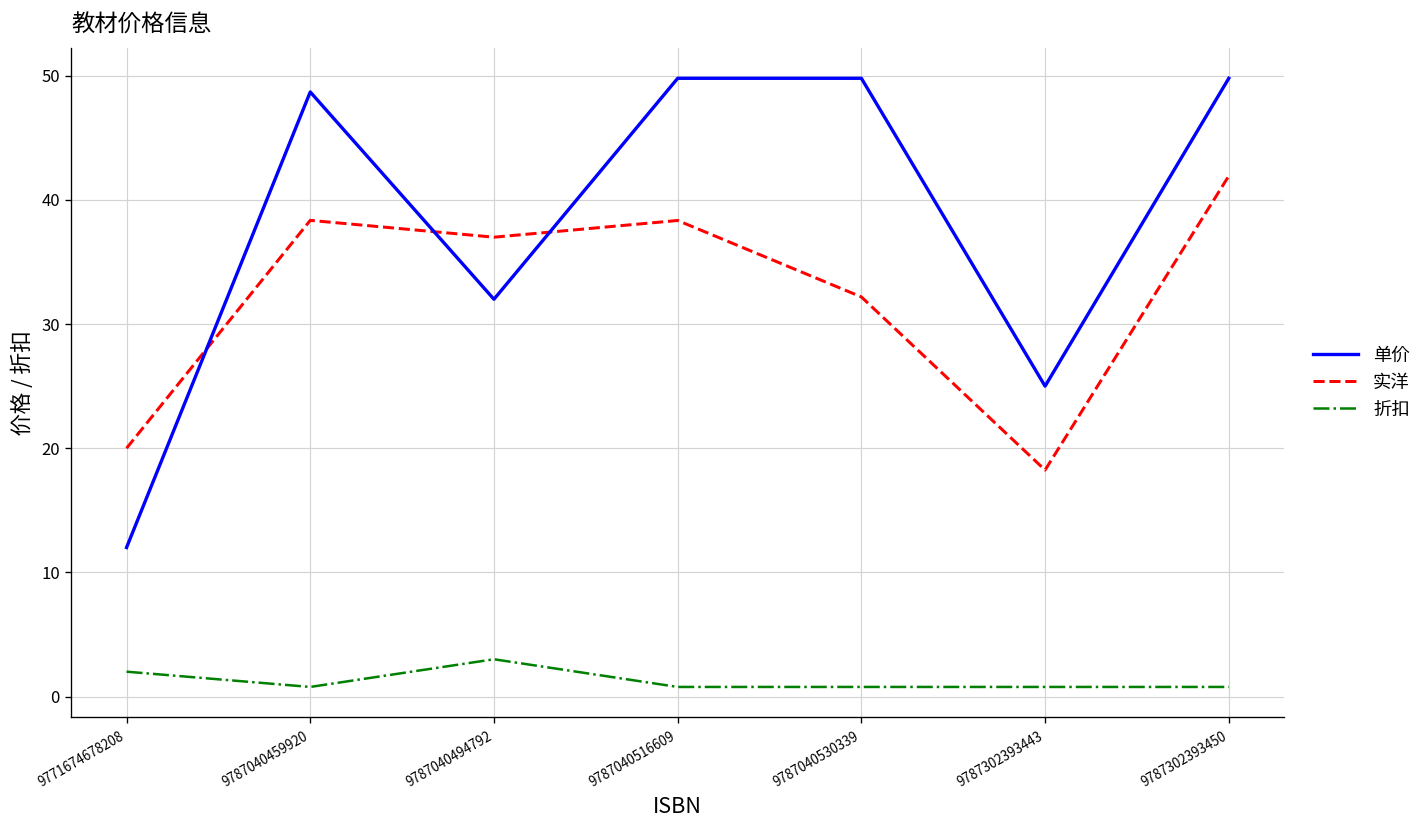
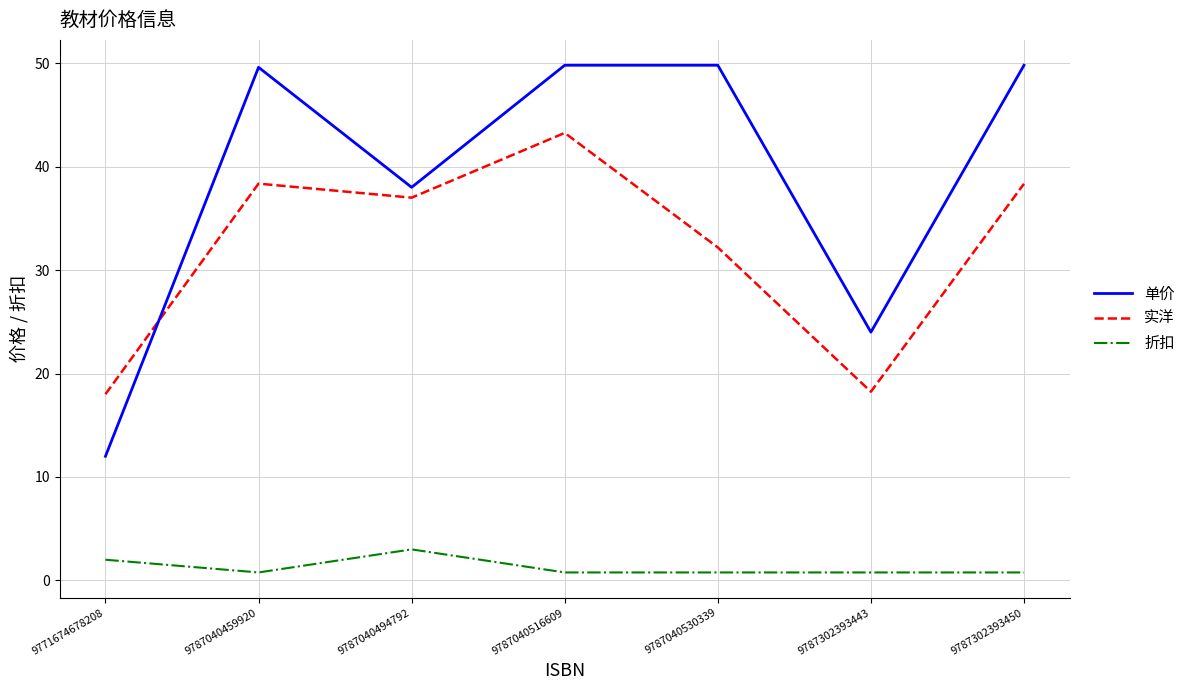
实洋, 9771674678208: 20 -> 18
单价, 9787040459920: 48.7 -> 49.6
单价, 9787040494792: 32 -> 38
实洋, 9787040516609: 38.3 -> 43.3
单价, 9787302393443: 25 -> 24
实洋, 9787302393450: 41.9 -> 38.3
